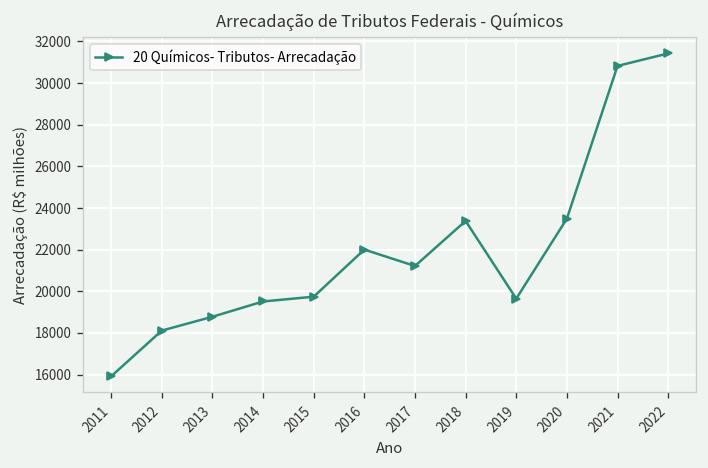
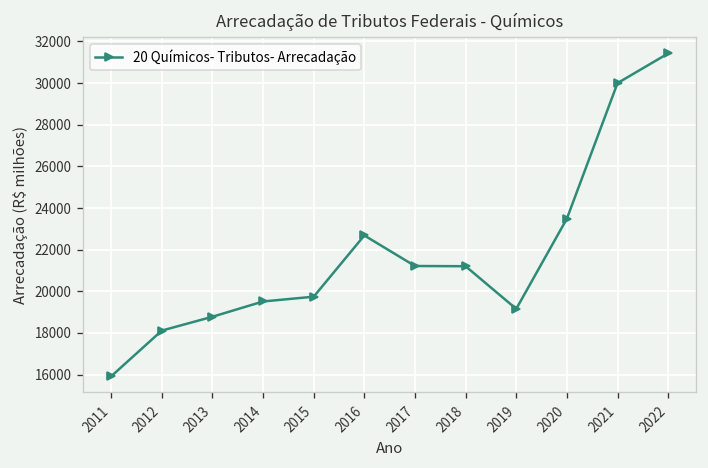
2016: 22000 -> 22700
2018: 23400 -> 21200
2019: 19600 -> 19200
2021: 30800 -> 30000
